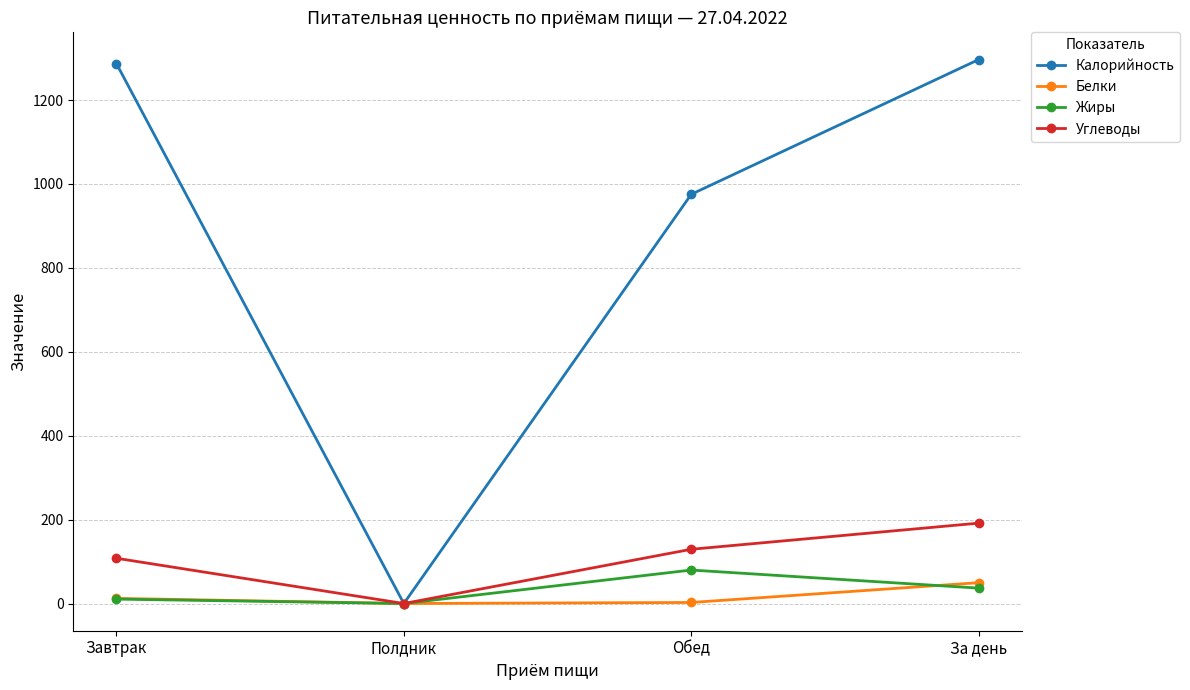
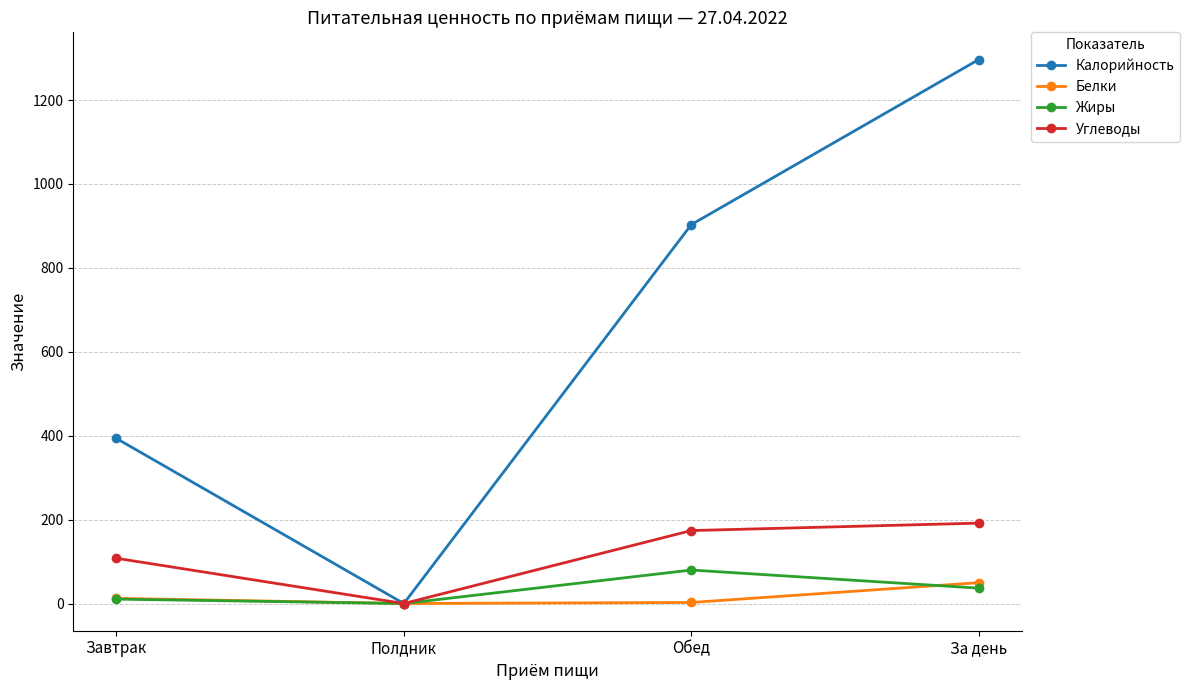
Калорийность, Завтрак: 1290 -> 390
Калорийность, Обед: 980 -> 900
Углеводы, Обед: 130 -> 170
